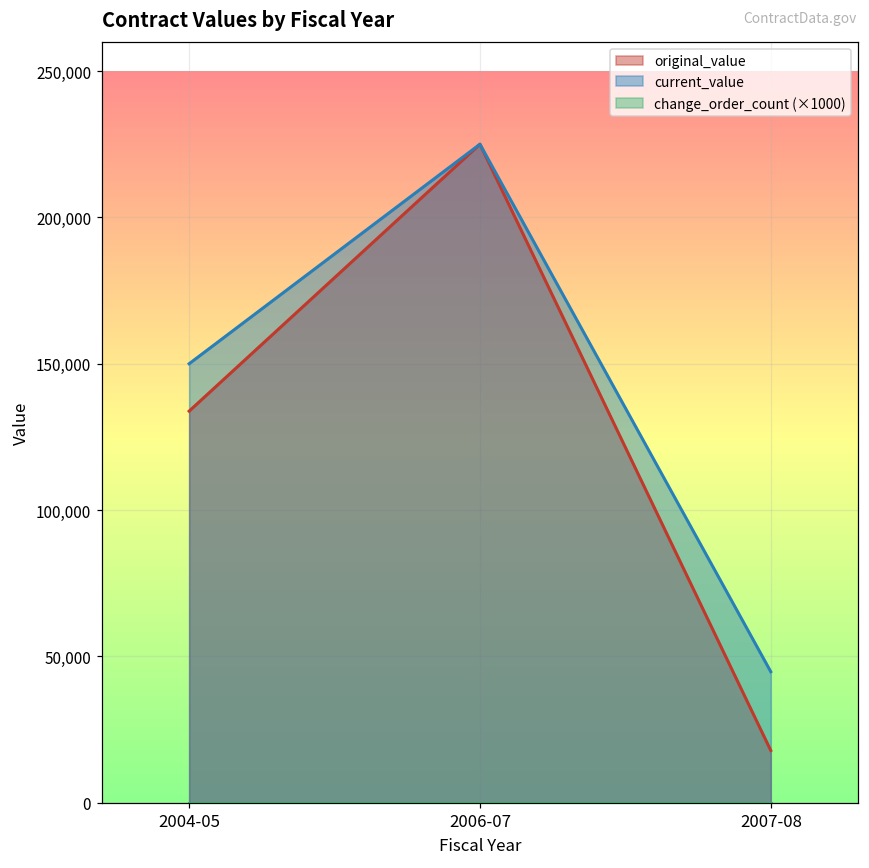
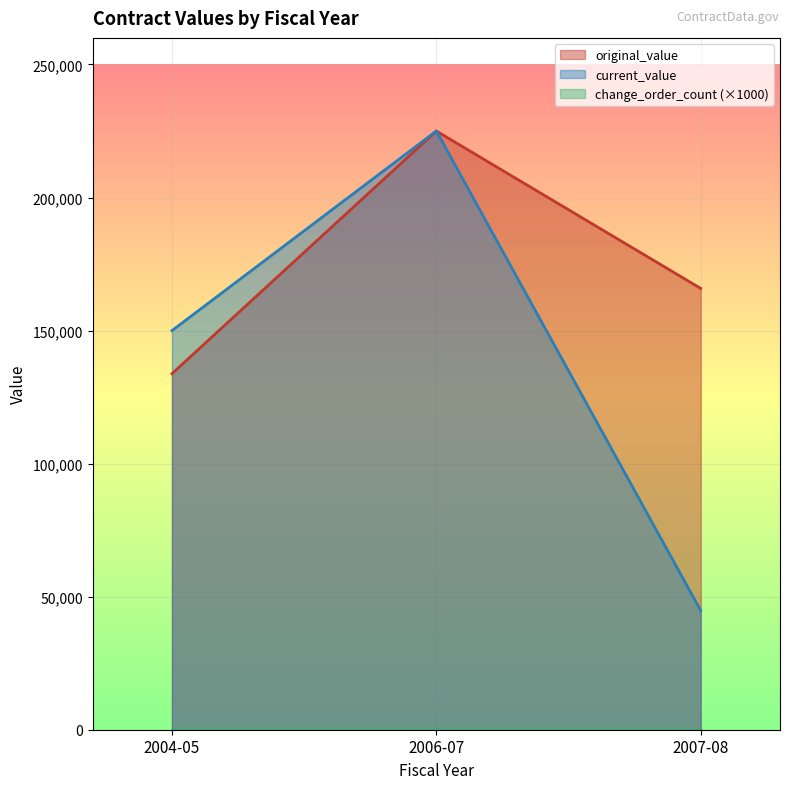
original_value, 2007-08: 18,000 -> 166,000
